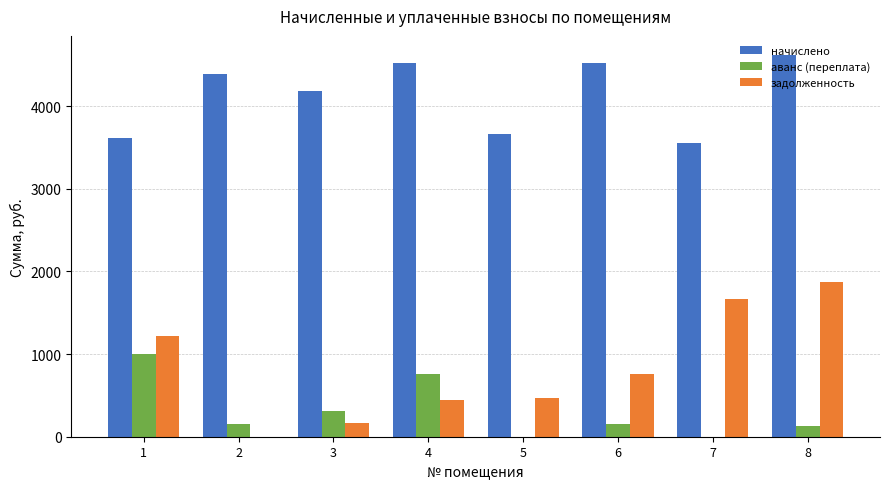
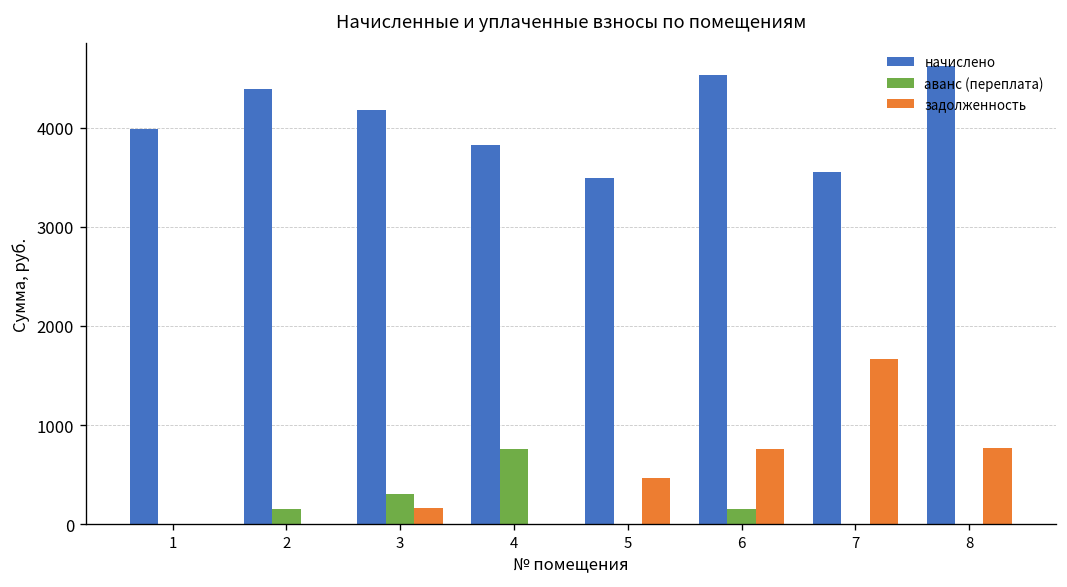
начислено, 1: 3600 -> 4000
аванс (переплата), 1: 1000 -> 0
задолженность, 1: 1200 -> 0
начислено, 4: 4500 -> 3800
задолженность, 4: 400 -> 0
начислено, 5: 3700 -> 3500
аванс (переплата), 8: 100 -> 0
задолженность, 8: 1900 -> 800
